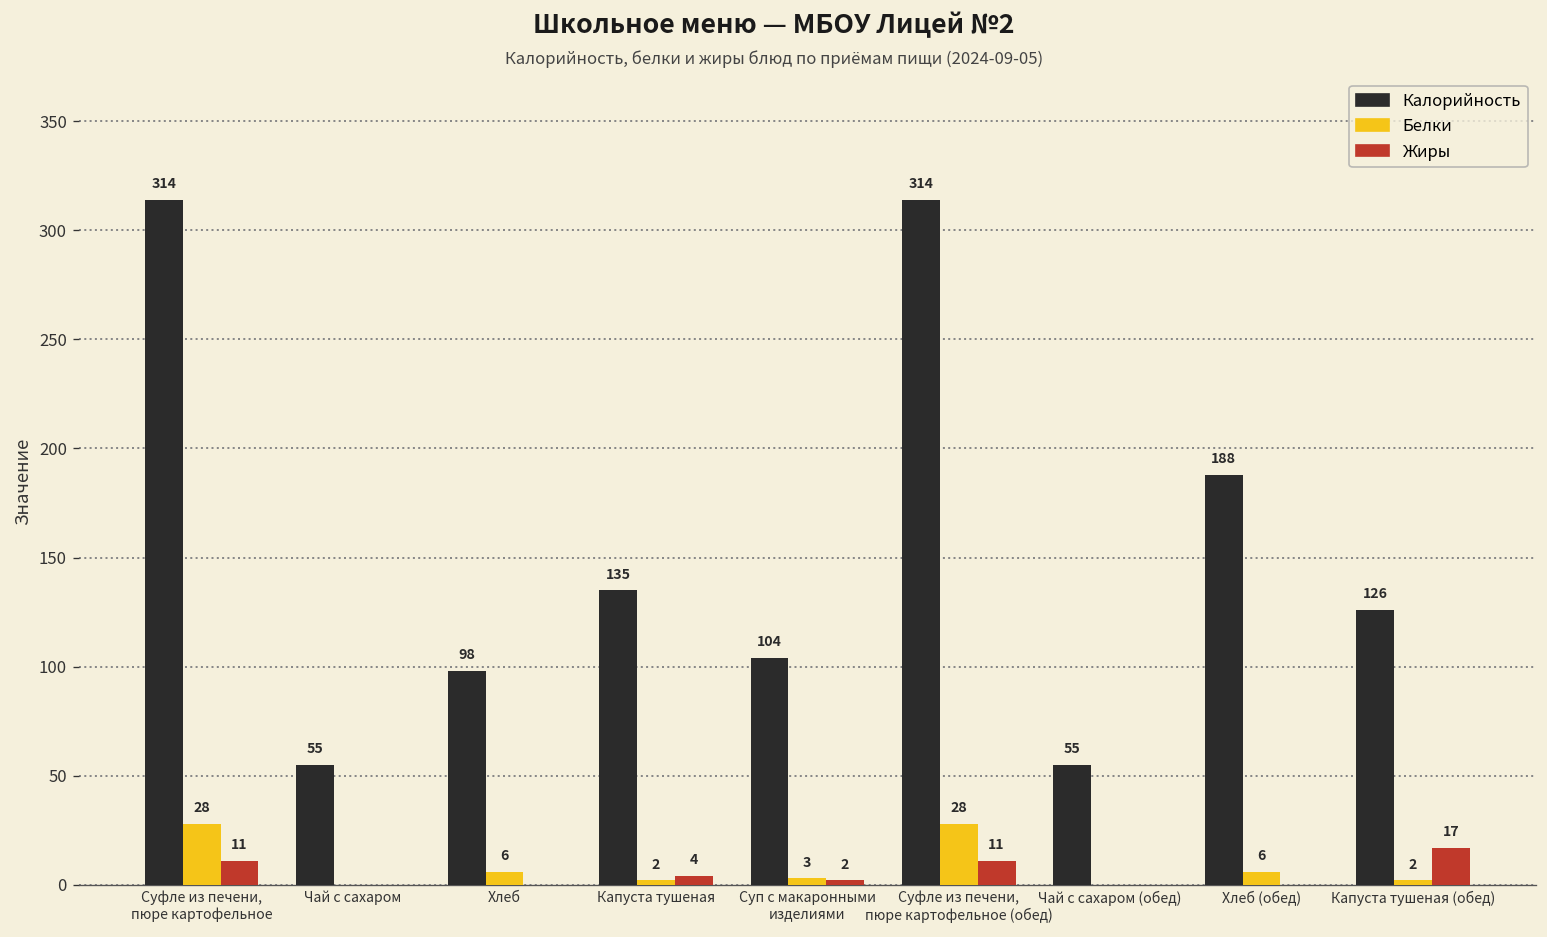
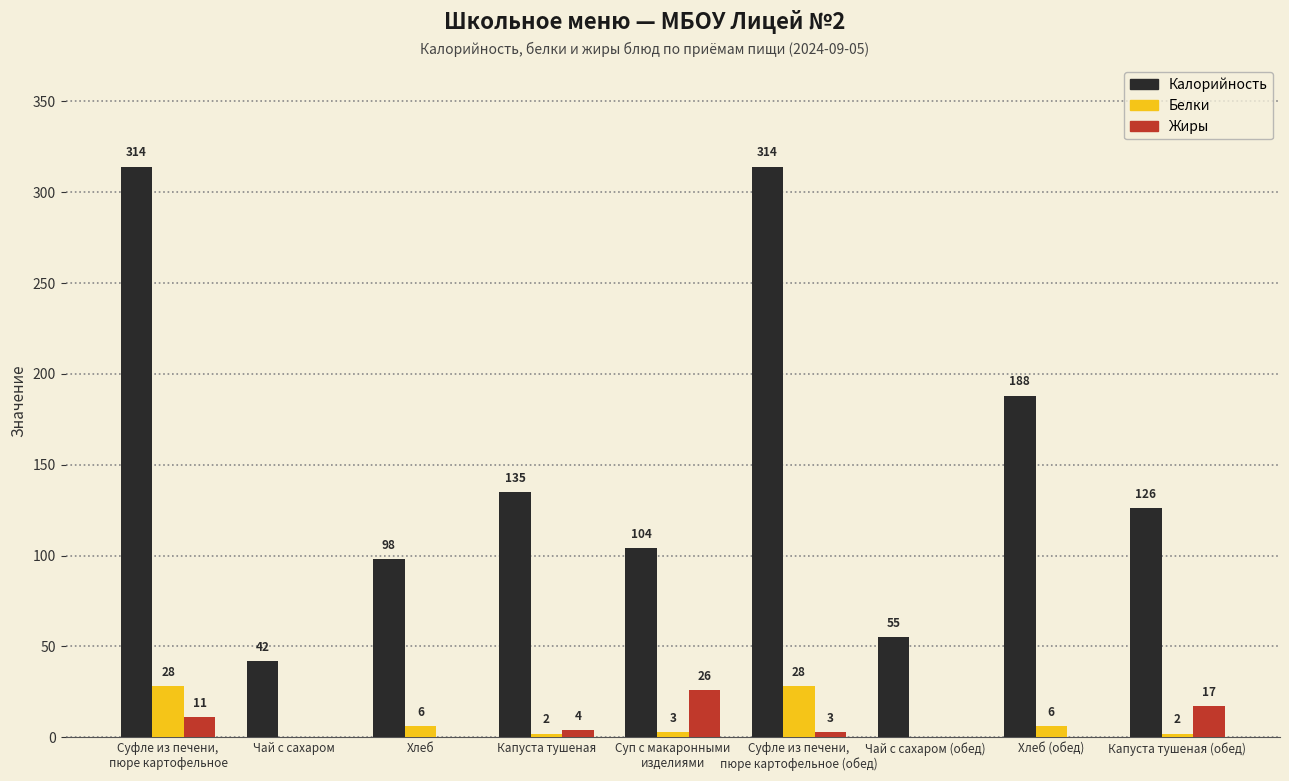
Калорийность, Чай с сахаром: 55 -> 42
Жиры, Суп с макаронными изделиями: 2 -> 26
Жиры, Суфле из печени, пюре картофельное (обед): 11 -> 3
